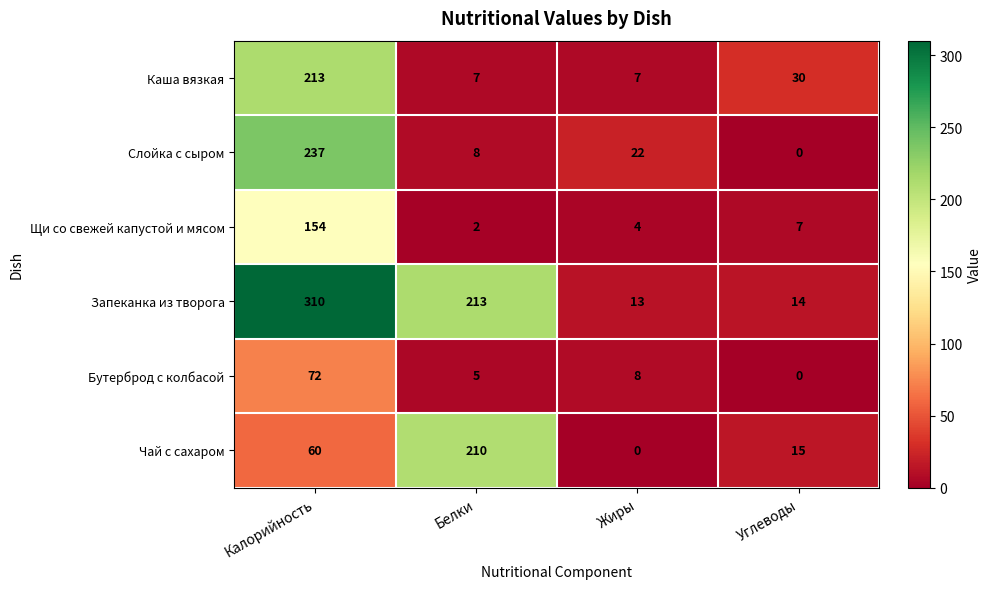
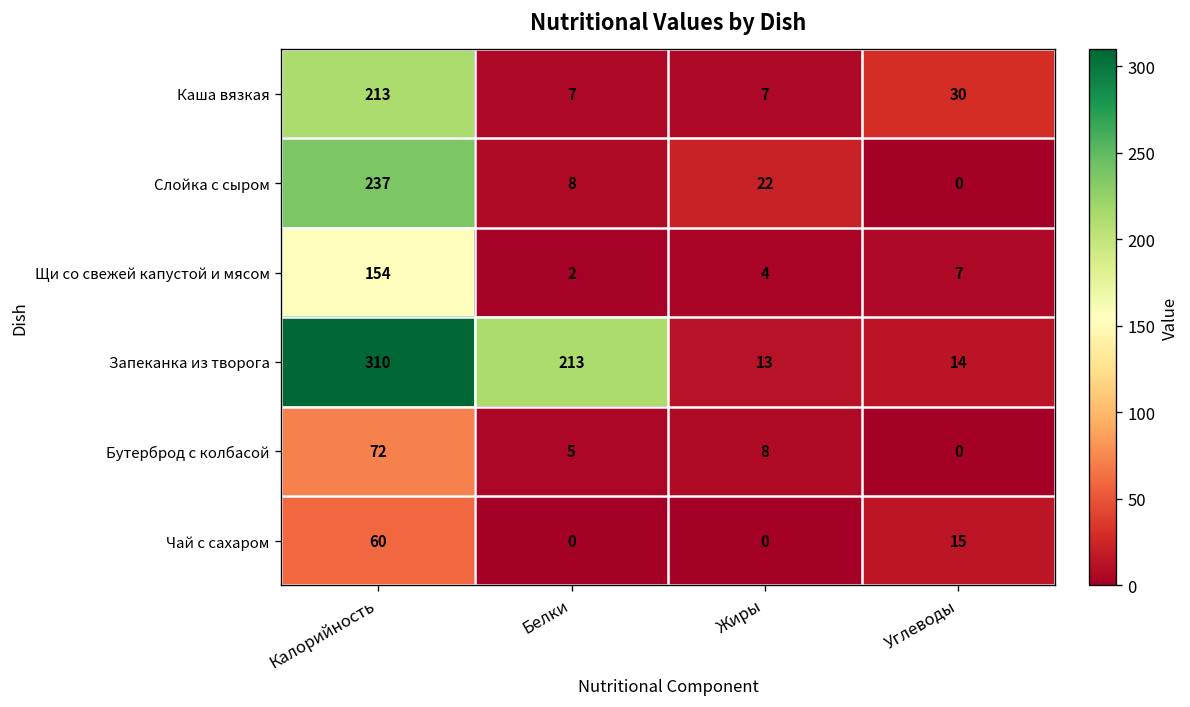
Чай с сахаром, Белки: 210 -> 0
